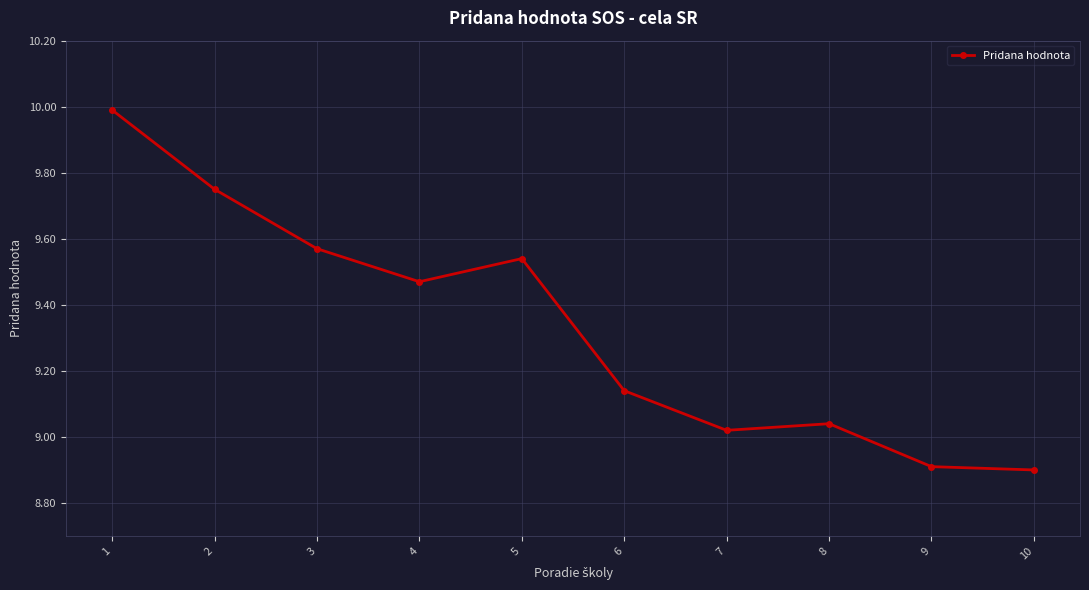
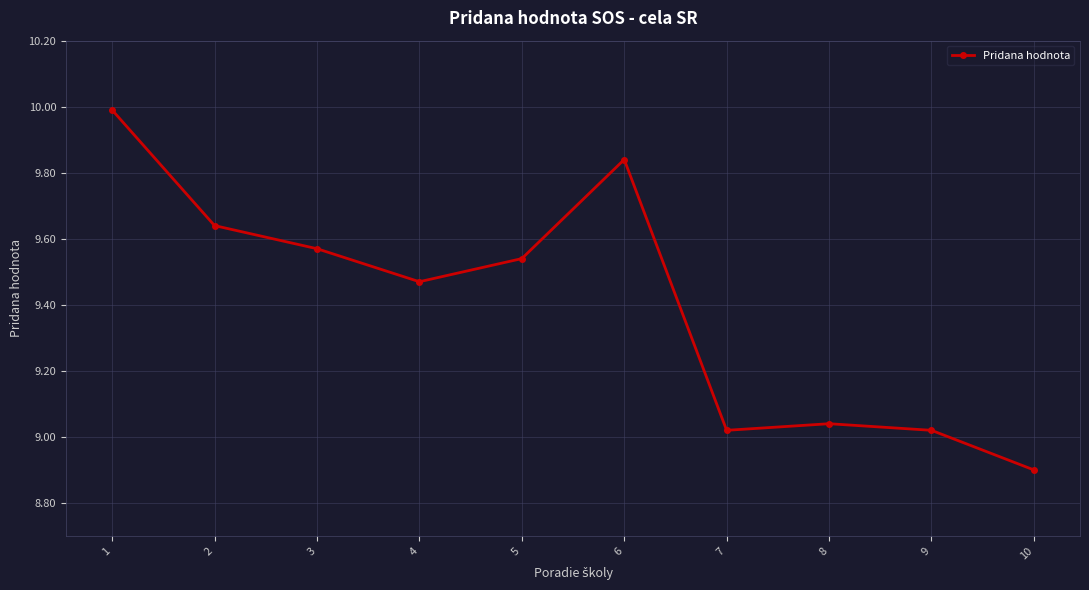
2: 9.75 -> 9.64
6: 9.14 -> 9.84
9: 8.91 -> 9.02
